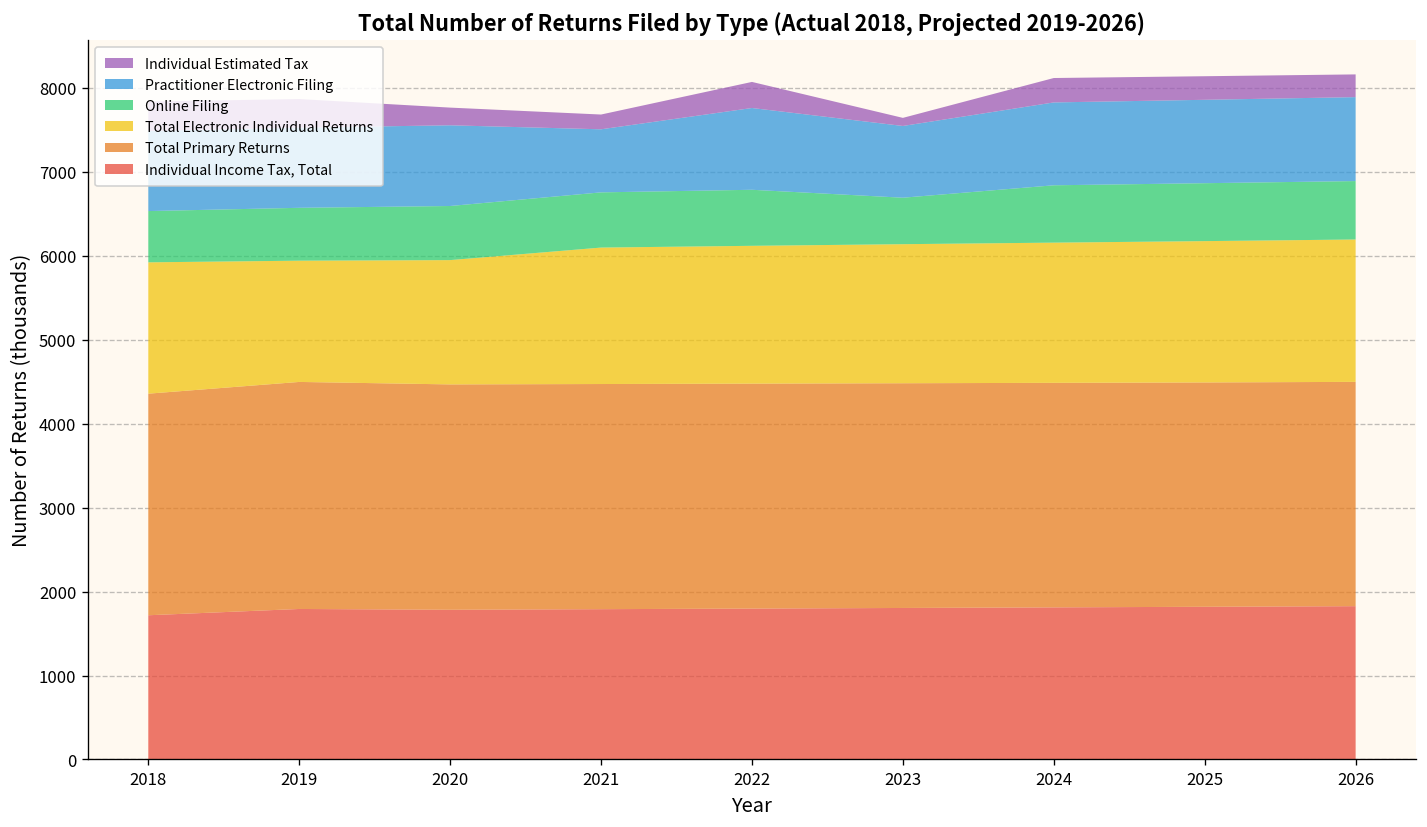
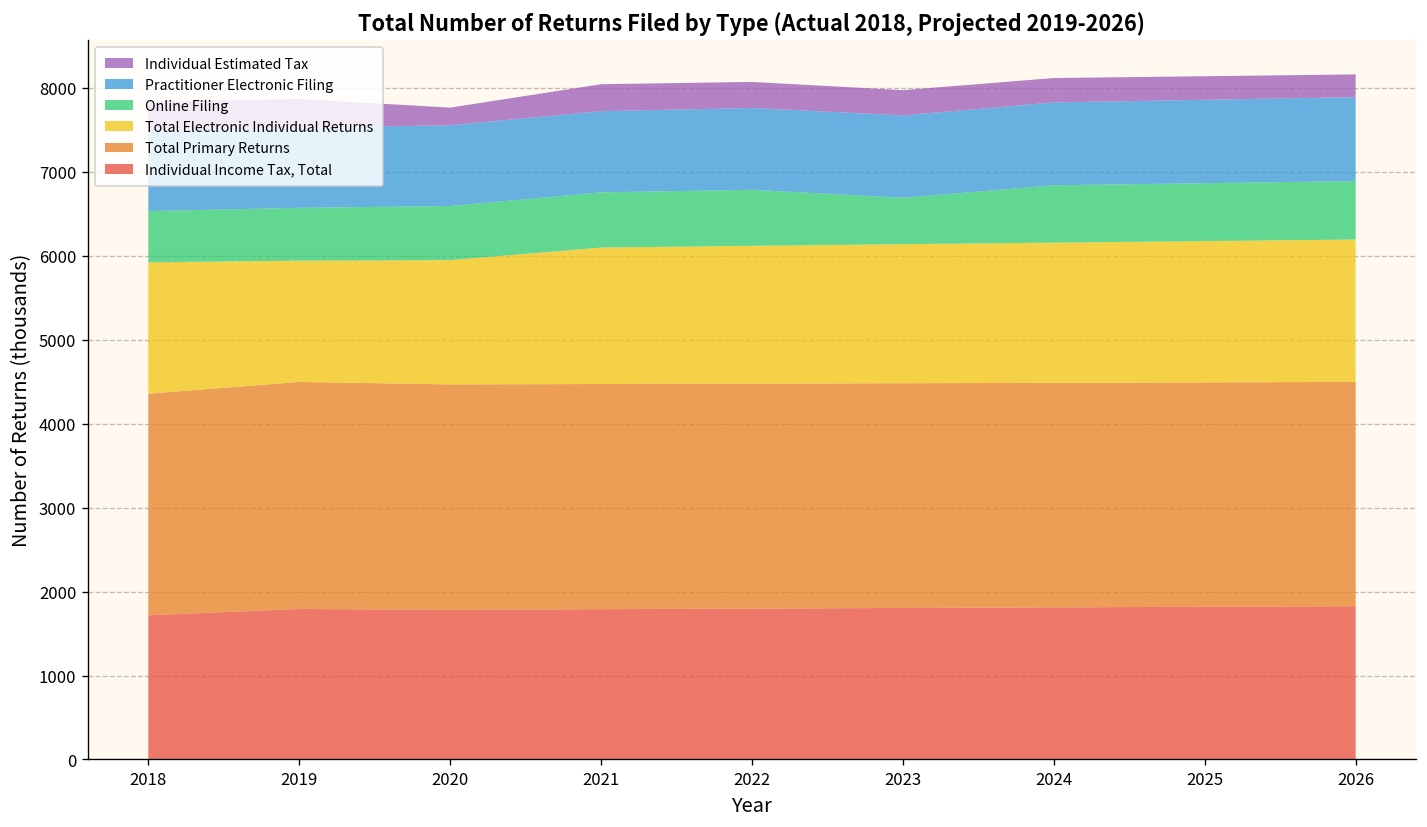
Practitioner Electronic Filing, 2021: 800 -> 1000
Individual Estimated Tax, 2021: 200 -> 300
Practitioner Electronic Filing, 2023: 900 -> 1000
Individual Estimated Tax, 2023: 100 -> 300
